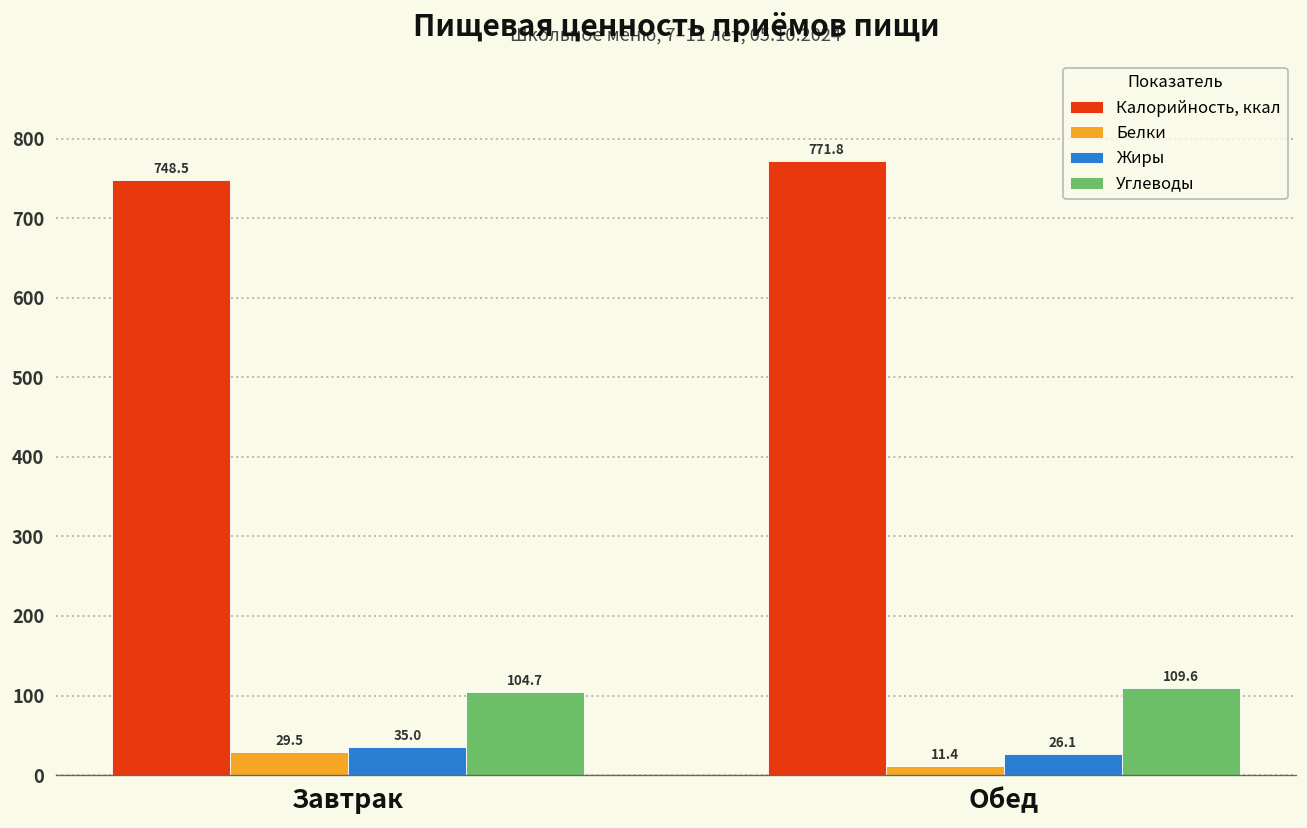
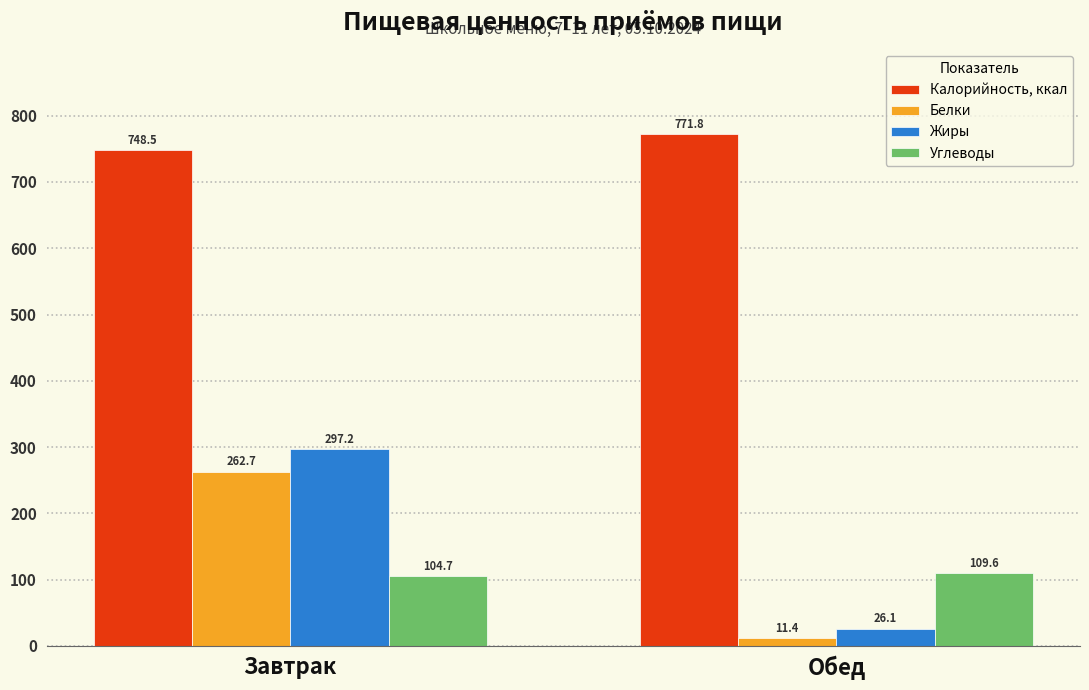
Белки, Завтрак: 29.5 -> 262.7
Жиры, Завтрак: 35.0 -> 297.2
